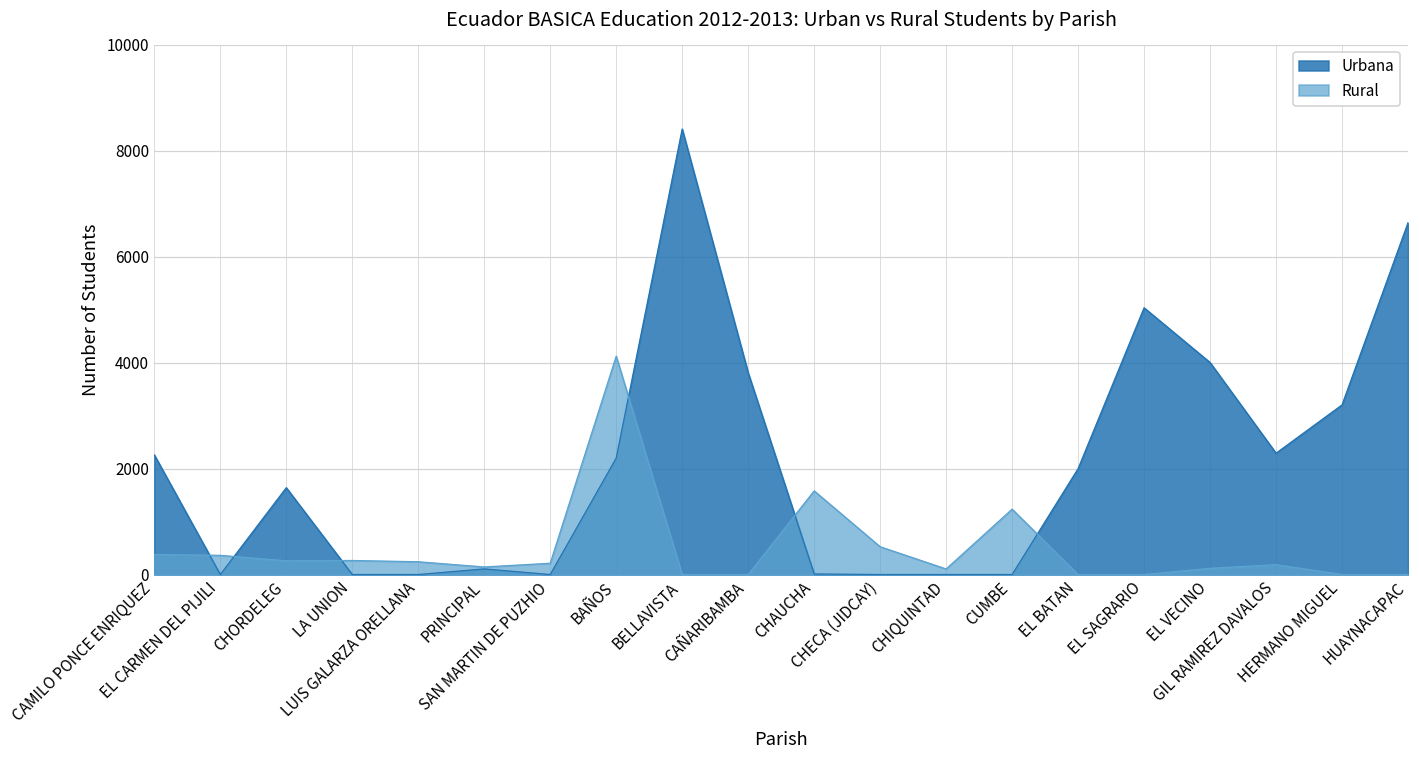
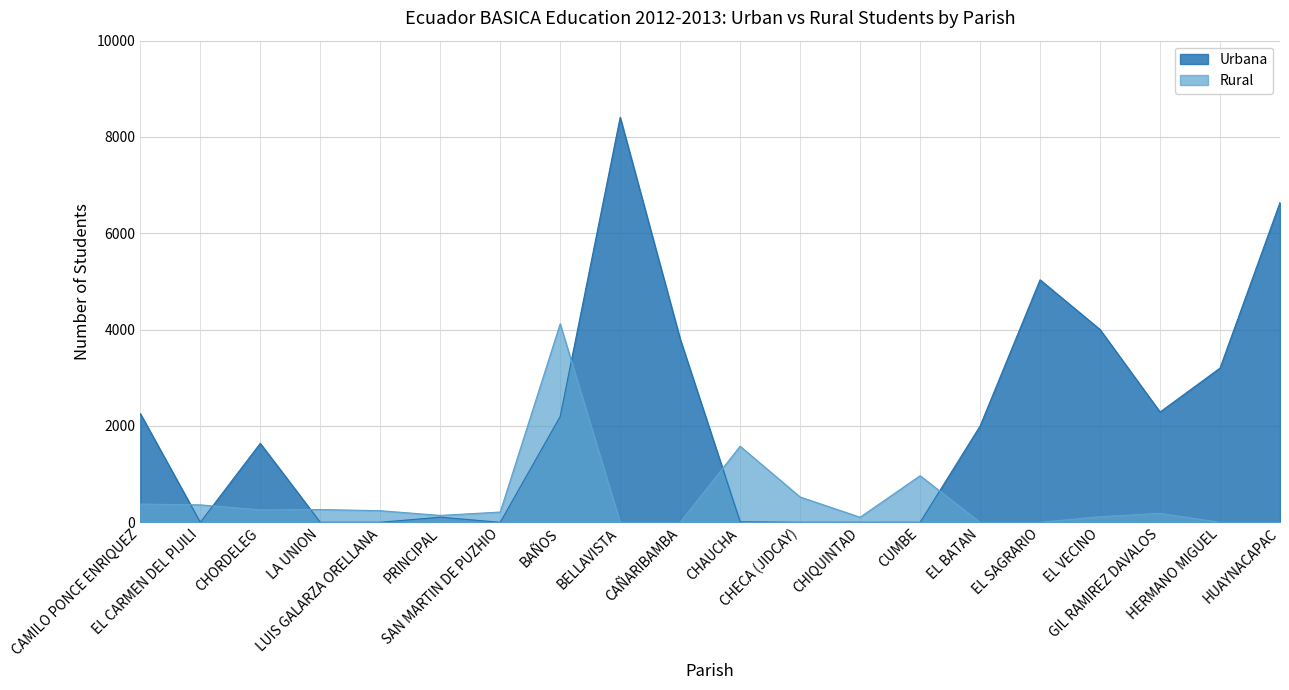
Rural, CUMBE: 1200 -> 1000
